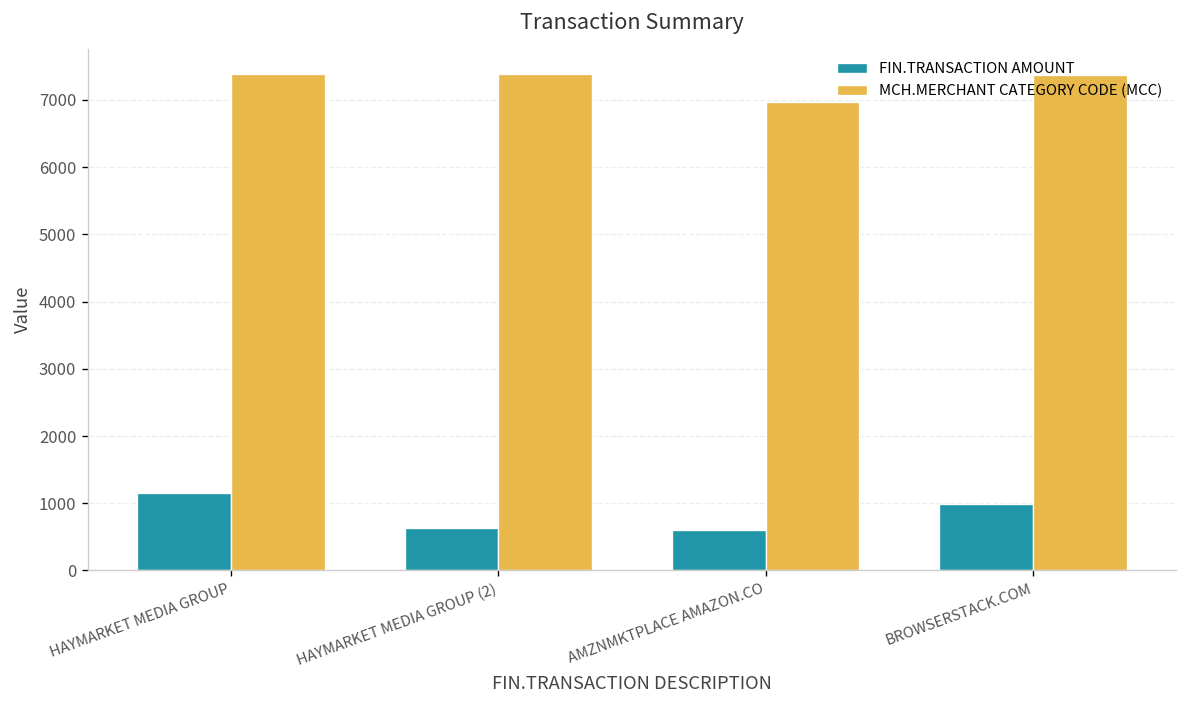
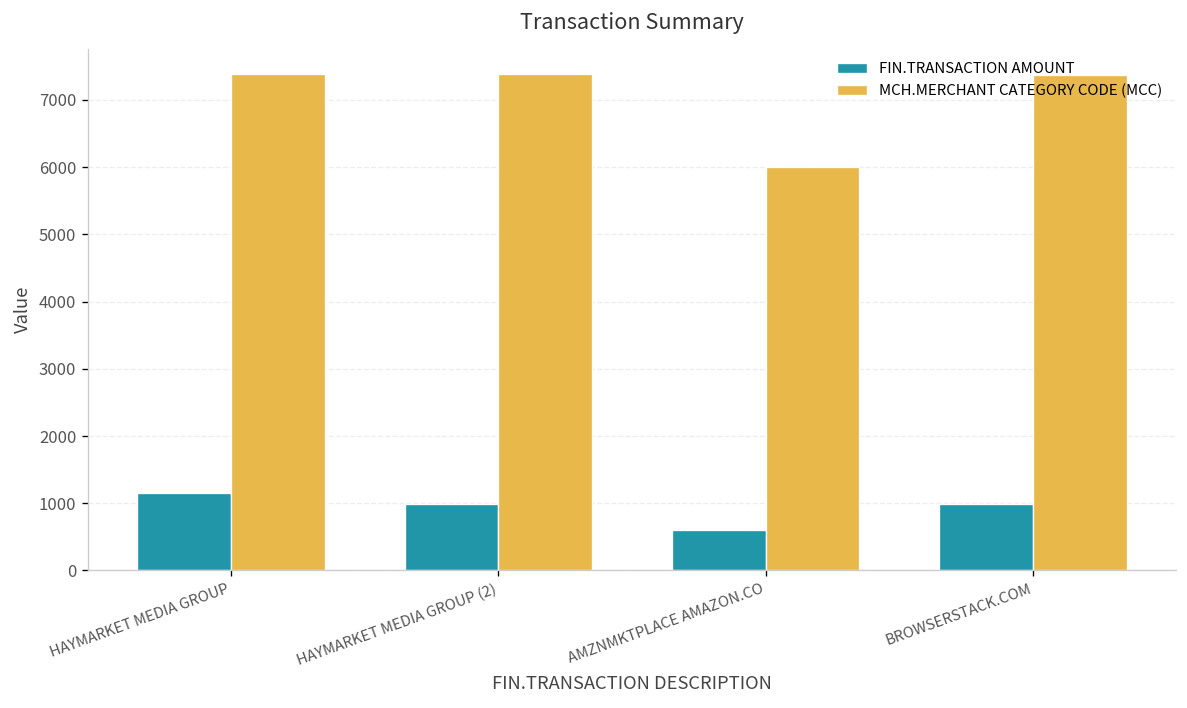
FIN.TRANSACTION AMOUNT, HAYMARKET MEDIA GROUP (2): 600 -> 1000
MCH.MERCHANT CATEGORY CODE (MCC), AMZNMKTPLACE AMAZON.CO: 7000 -> 6000
